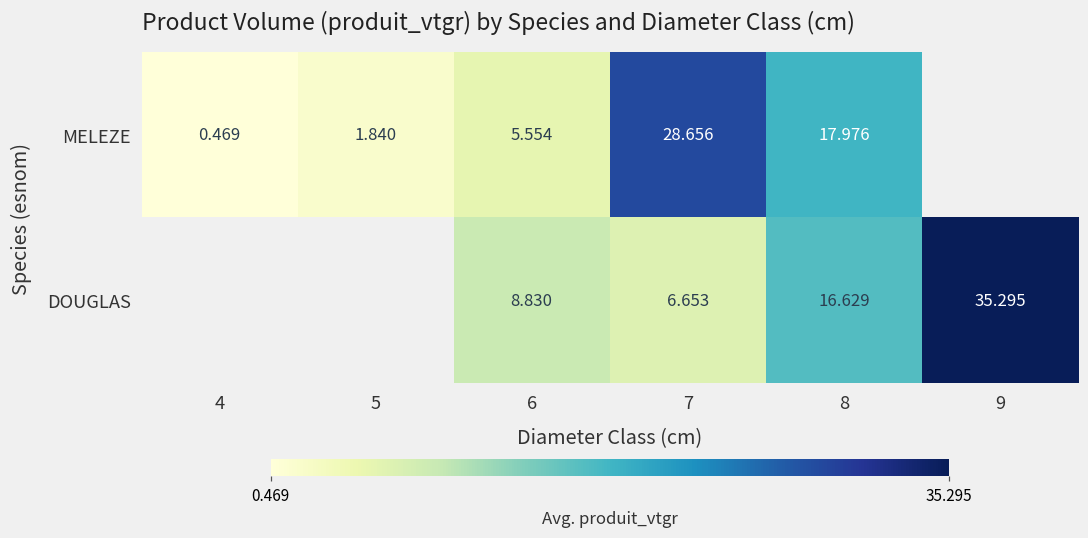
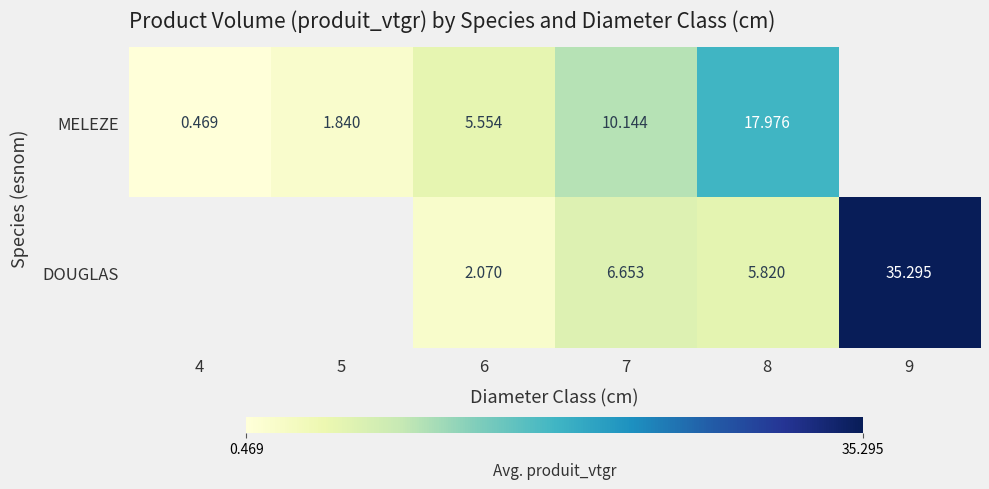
MELEZE, 7: 28.656 -> 10.144
DOUGLAS, 6: 8.830 -> 2.070
DOUGLAS, 8: 16.629 -> 5.820
